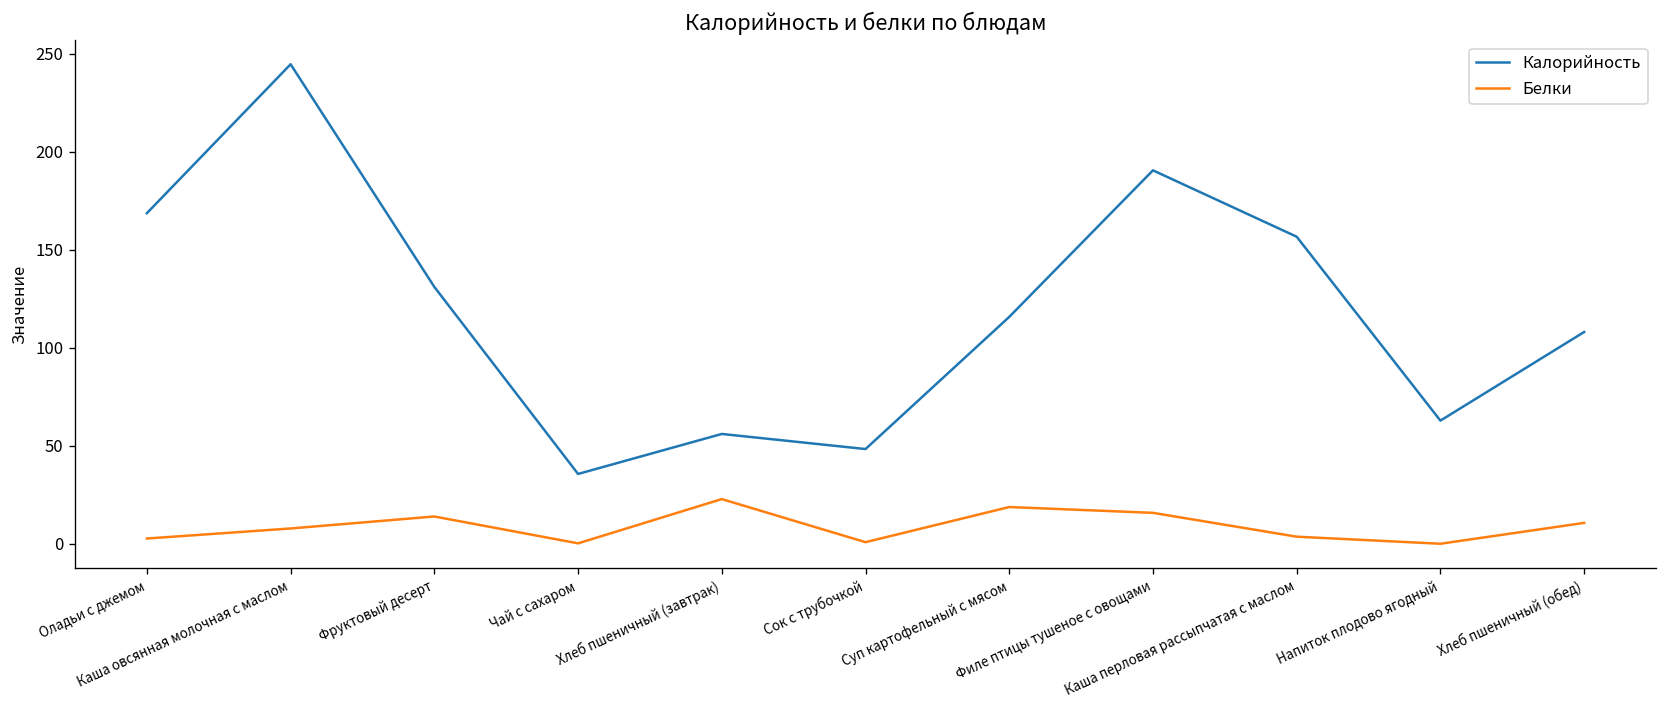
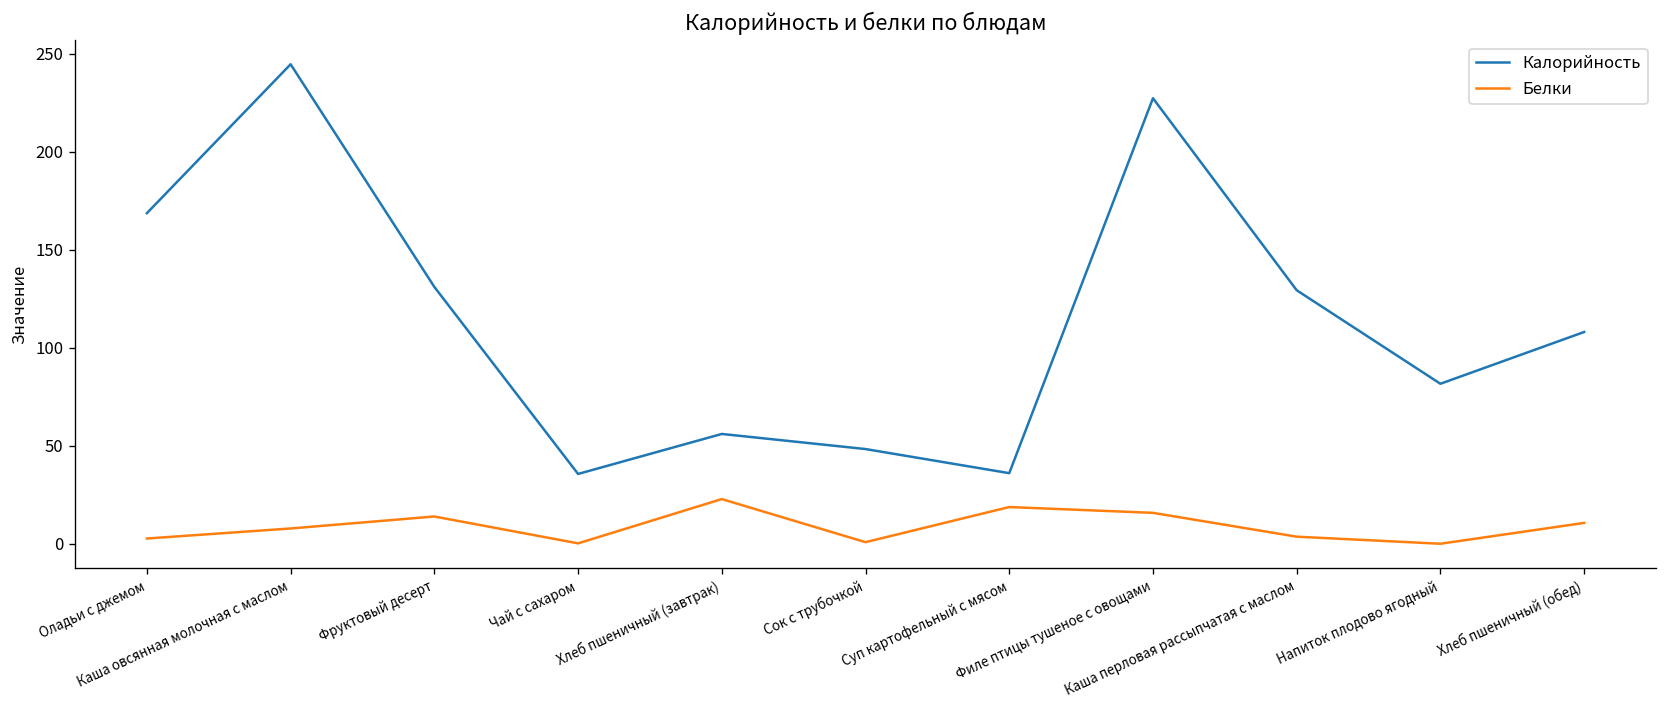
Калорийность, Суп картофельный с мясом: 116 -> 36
Калорийность, Филе птицы тушеное с овощами: 190 -> 227
Калорийность, Каша перловая рассыпчатая с маслом: 157 -> 129
Калорийность, Напиток плодово ягодный: 63 -> 82
